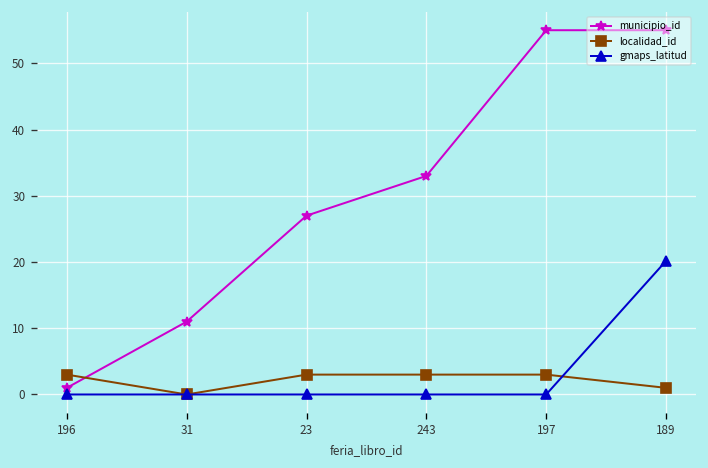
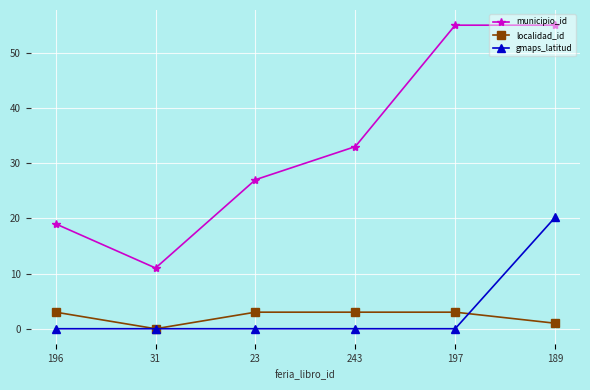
municipio_id, 196: 1 -> 19
